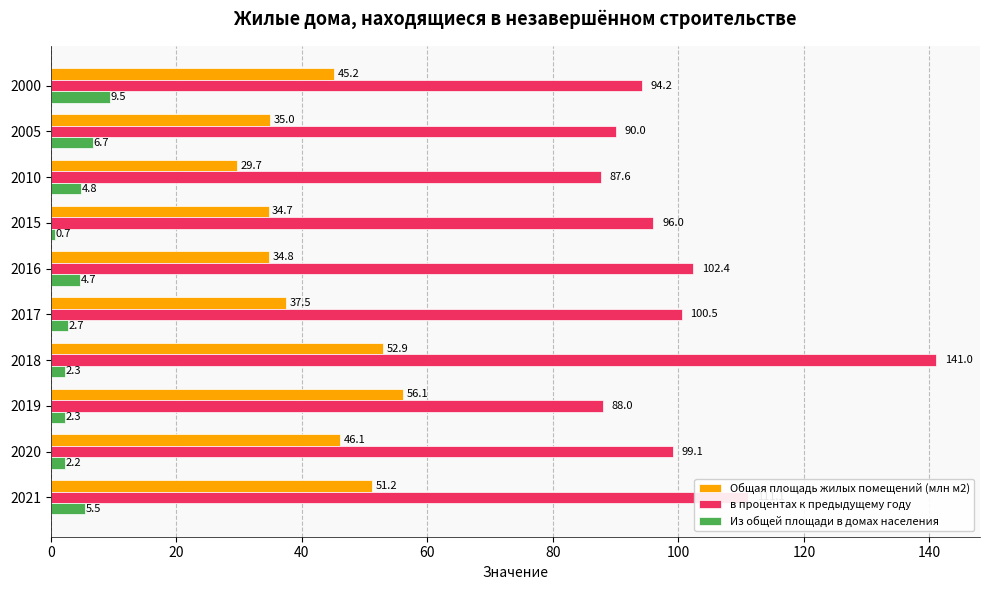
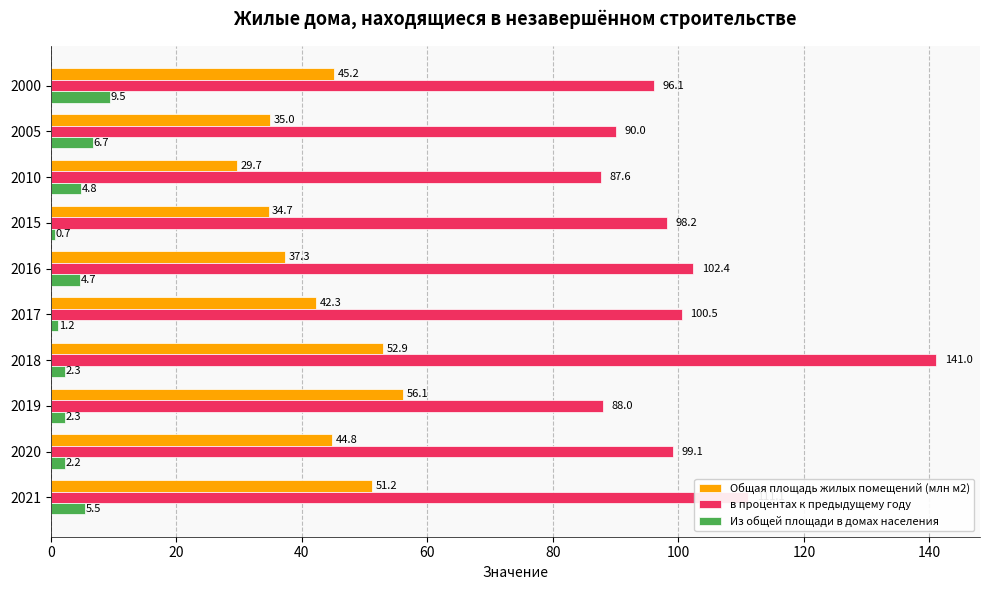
в процентах к предыдущему году, 2000: 94.2 -> 96.1
в процентах к предыдущему году, 2015: 96.0 -> 98.2
Общая площадь жилых помещений (млн м2), 2016: 34.8 -> 37.3
Общая площадь жилых помещений (млн м2), 2017: 37.5 -> 42.3
Из общей площади в домах населения, 2017: 2.7 -> 1.2
Общая площадь жилых помещений (млн м2), 2020: 46.1 -> 44.8
